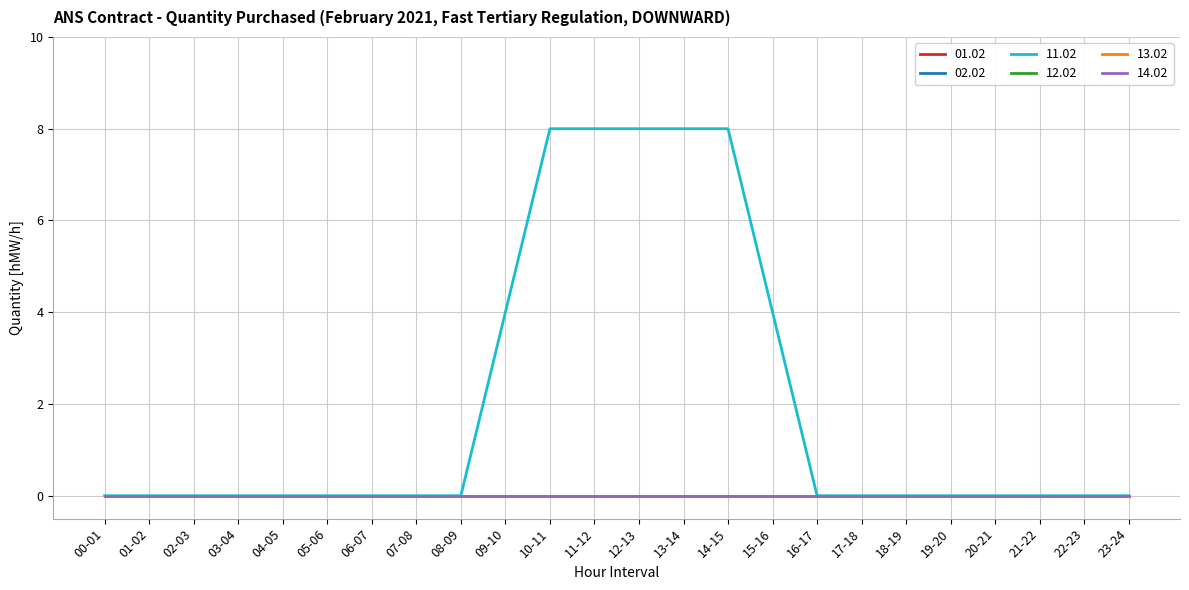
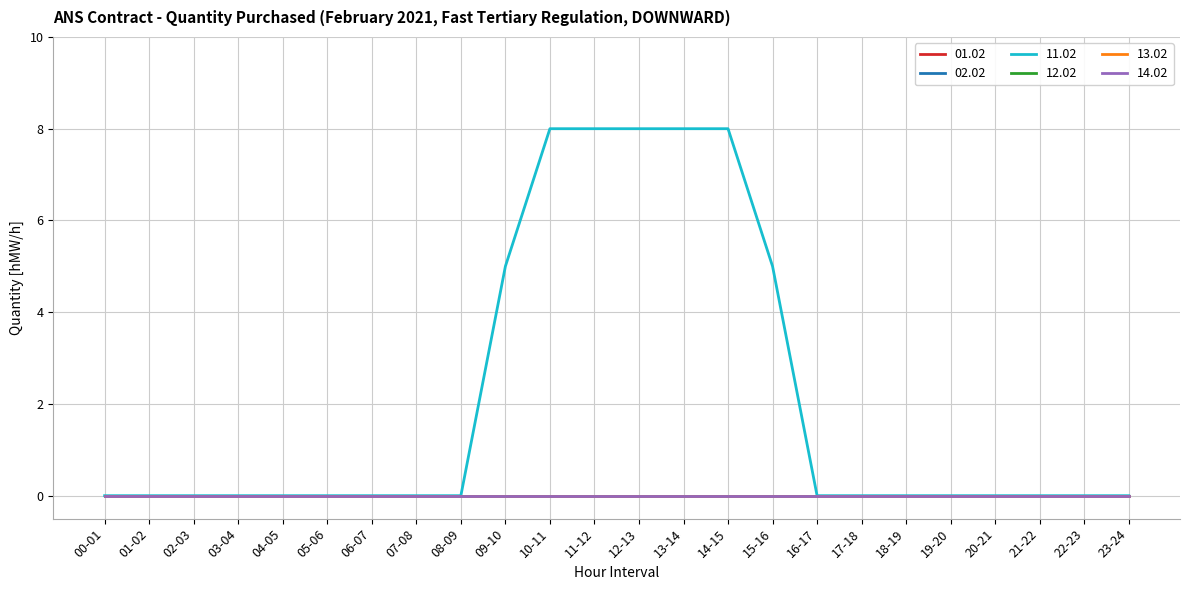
11.02, 09-10: 4 -> 5
11.02, 15-16: 4 -> 5
